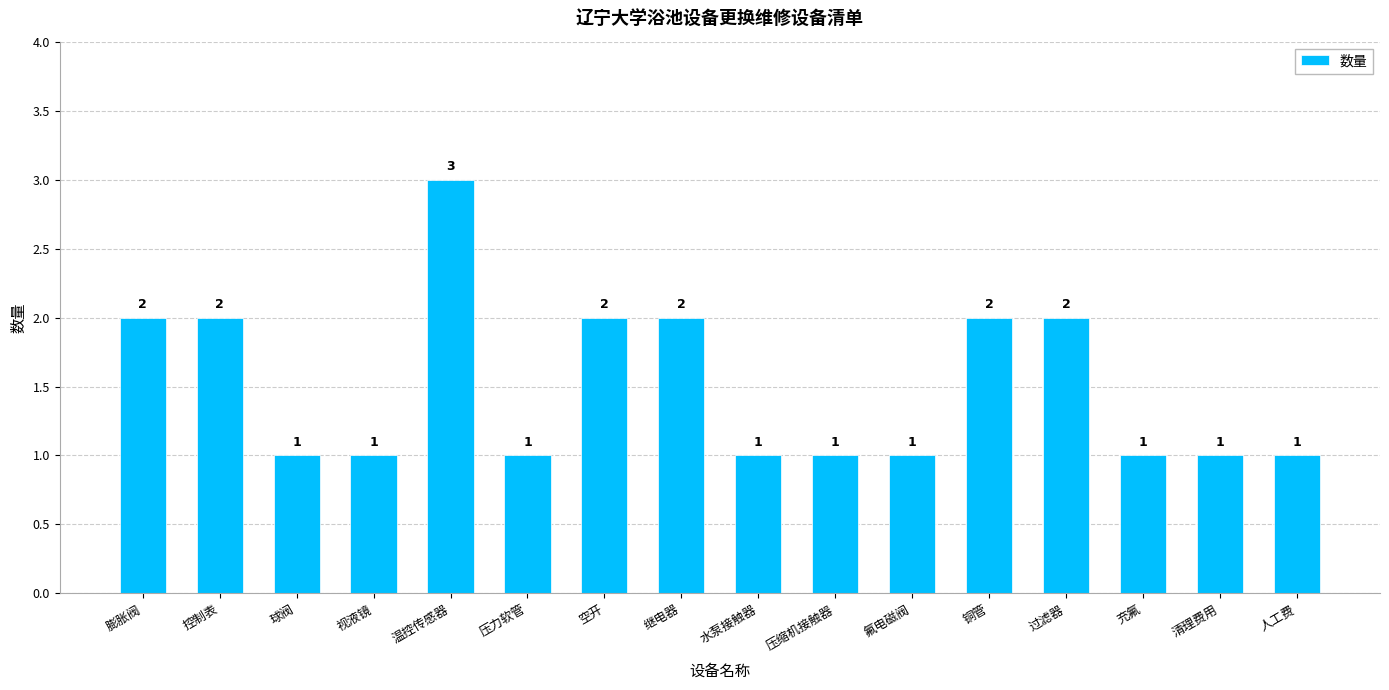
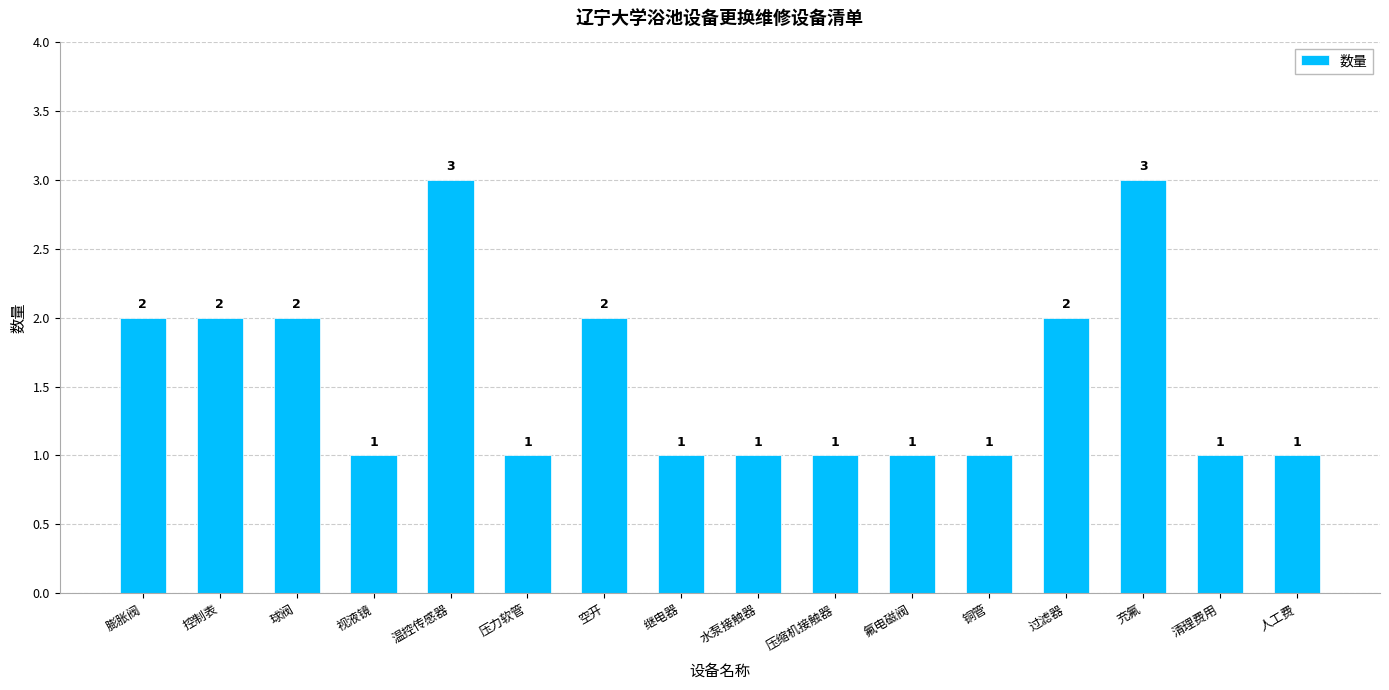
球阀: 1 -> 2
继电器: 2 -> 1
铜管: 2 -> 1
充氟: 1 -> 3
